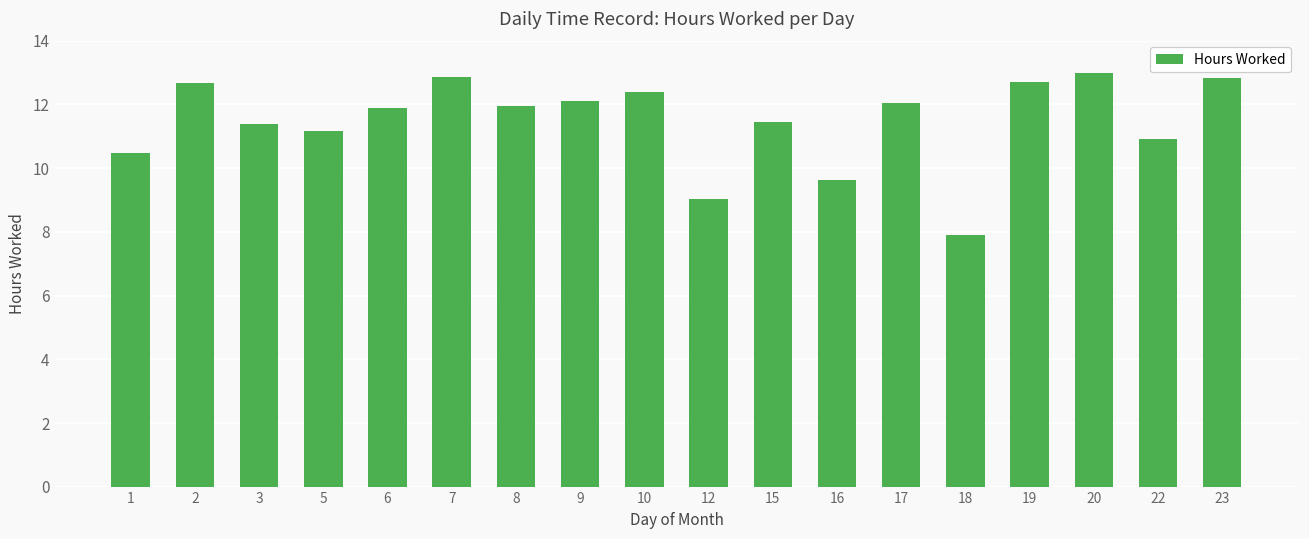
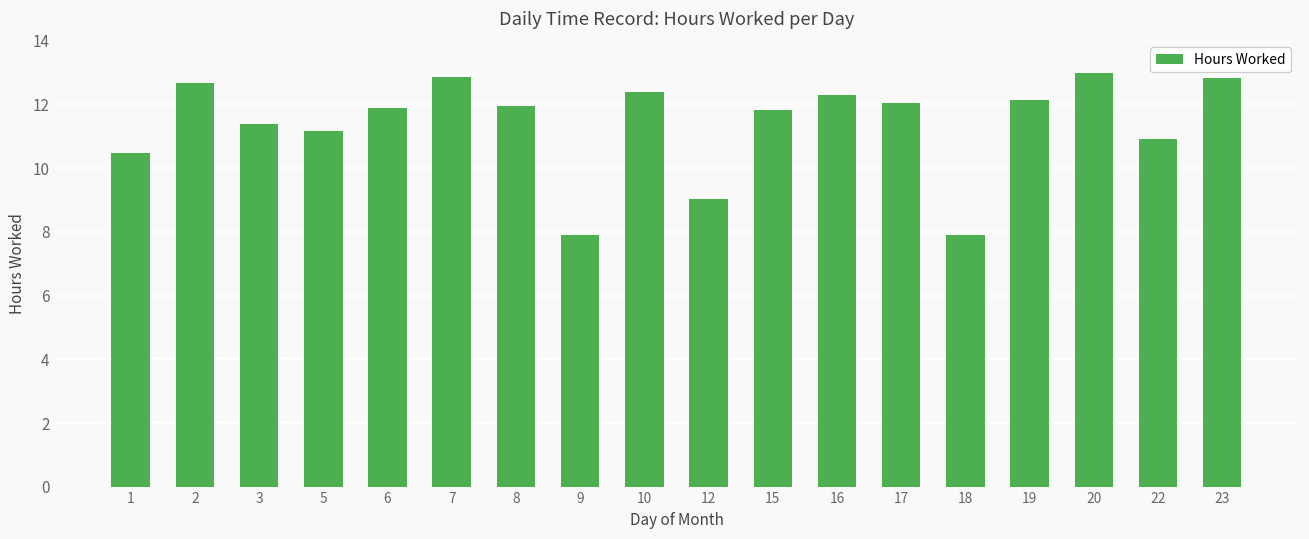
9: 12.1 -> 7.9
15: 11.4 -> 11.8
16: 9.6 -> 12.3
19: 12.7 -> 12.2
